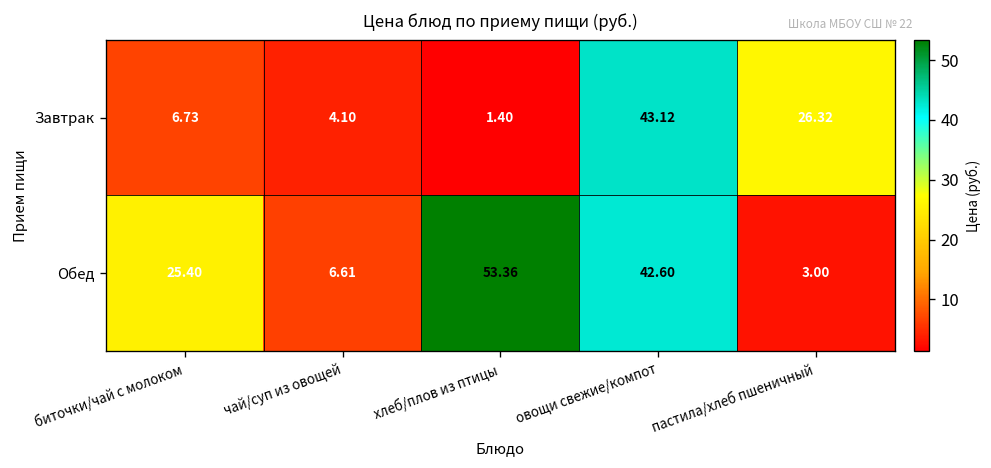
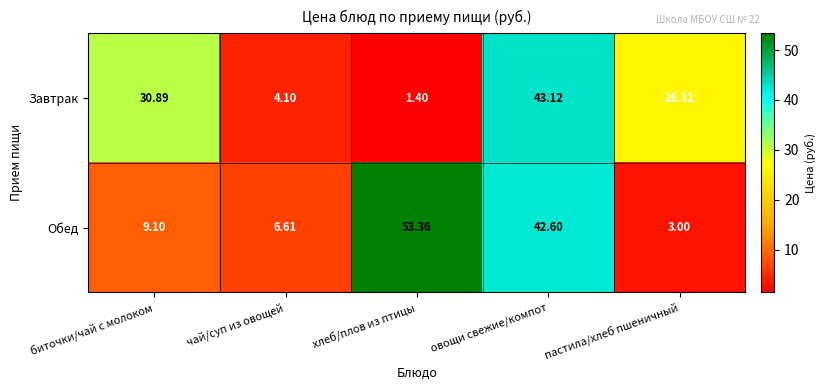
Завтрак, биточки/чай с молоком: 6.73 -> 30.89
Обед, биточки/чай с молоком: 25.40 -> 9.10
